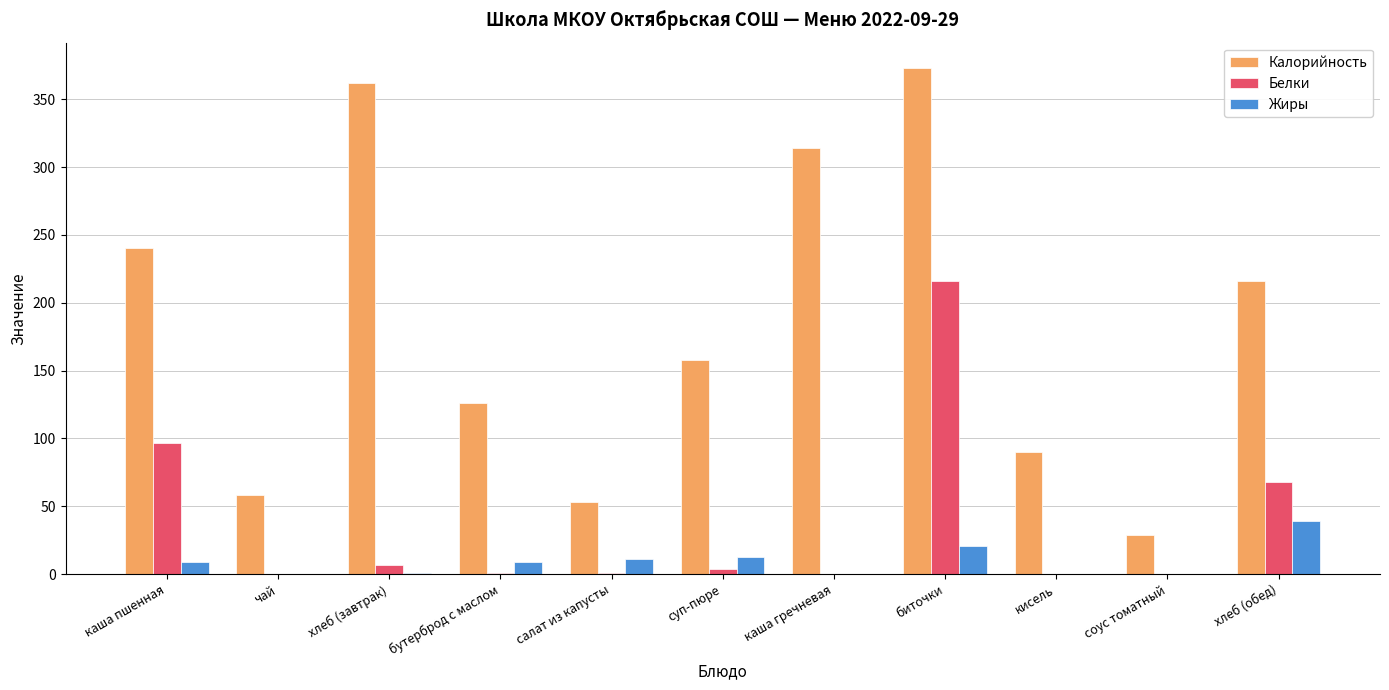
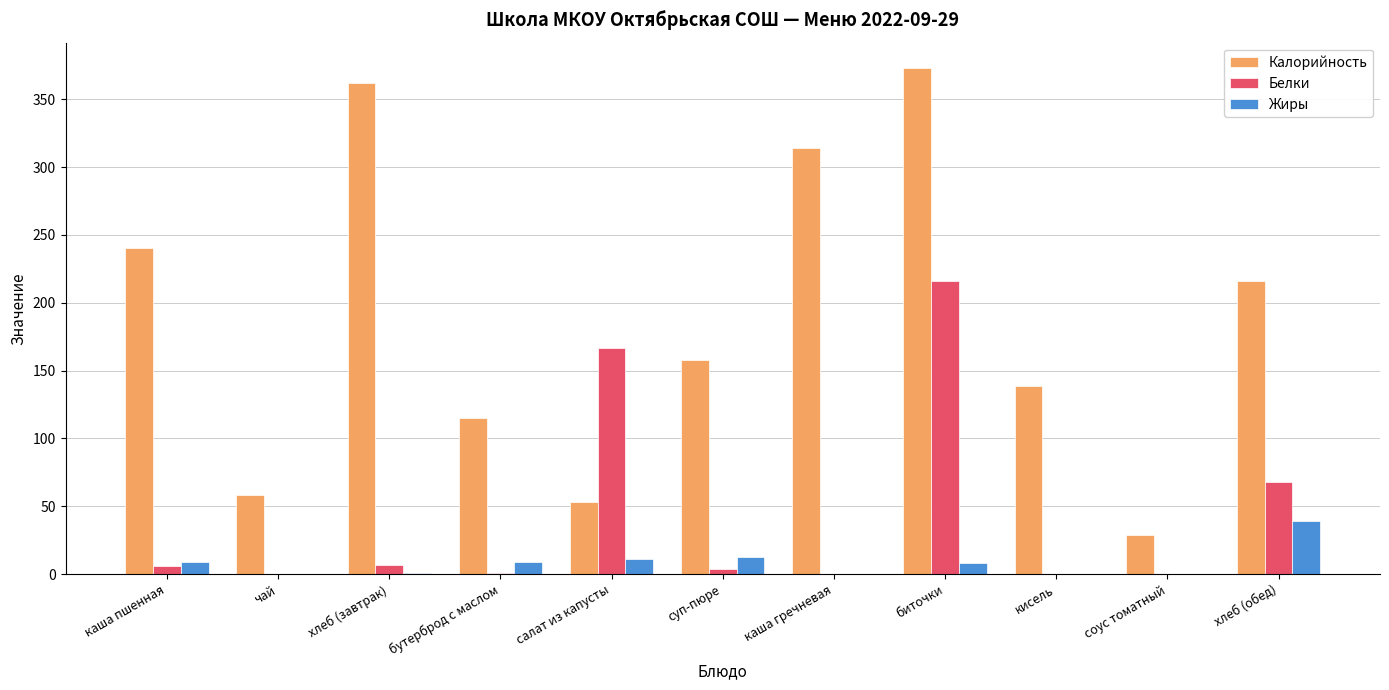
Белки, каша пшенная: 97 -> 6
Калорийность, бутерброд с маслом: 126 -> 115
Белки, салат из капусты: 1 -> 167
Жиры, биточки: 21 -> 8
Калорийность, кисель: 90 -> 139
